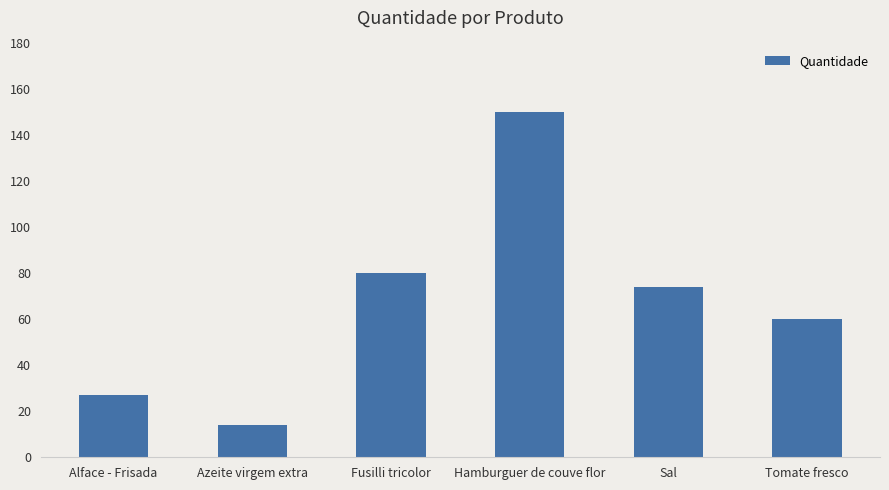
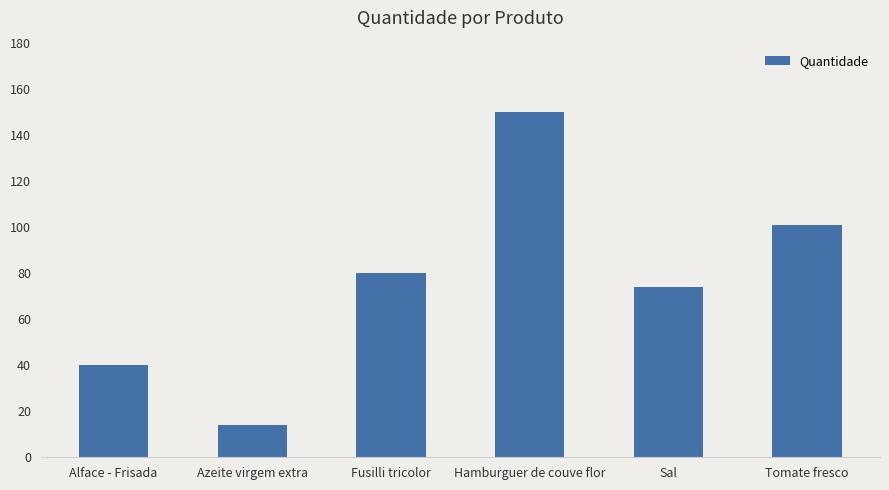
Alface - Frisada: 27 -> 40
Tomate fresco: 60 -> 101
